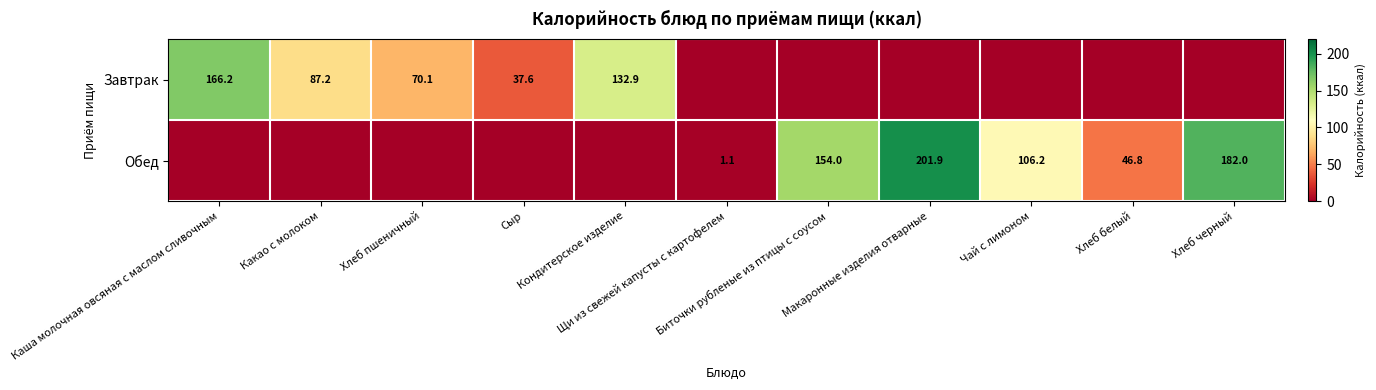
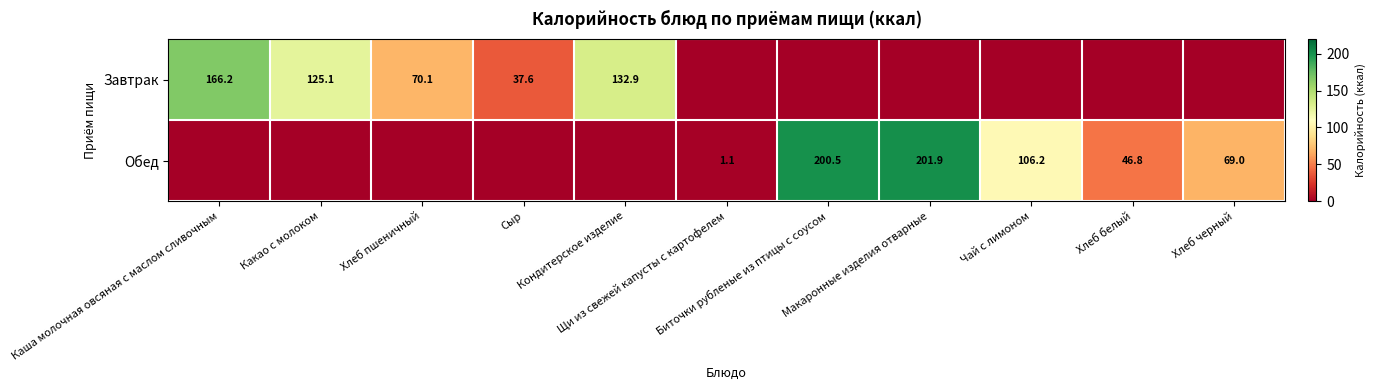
Завтрак, Какао с молоком: 87.2 -> 125.1
Обед, Биточки рубленые из птицы с соусом: 154.0 -> 200.5
Обед, Хлеб черный: 182.0 -> 69.0
